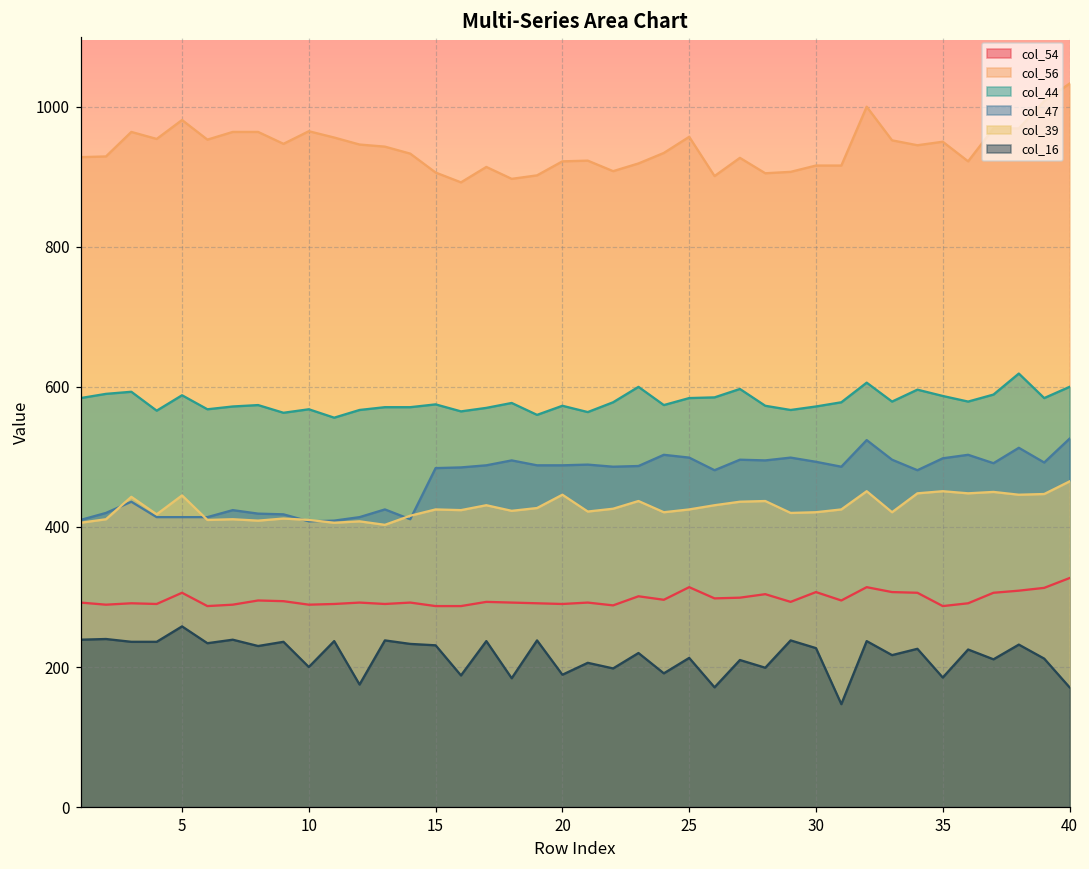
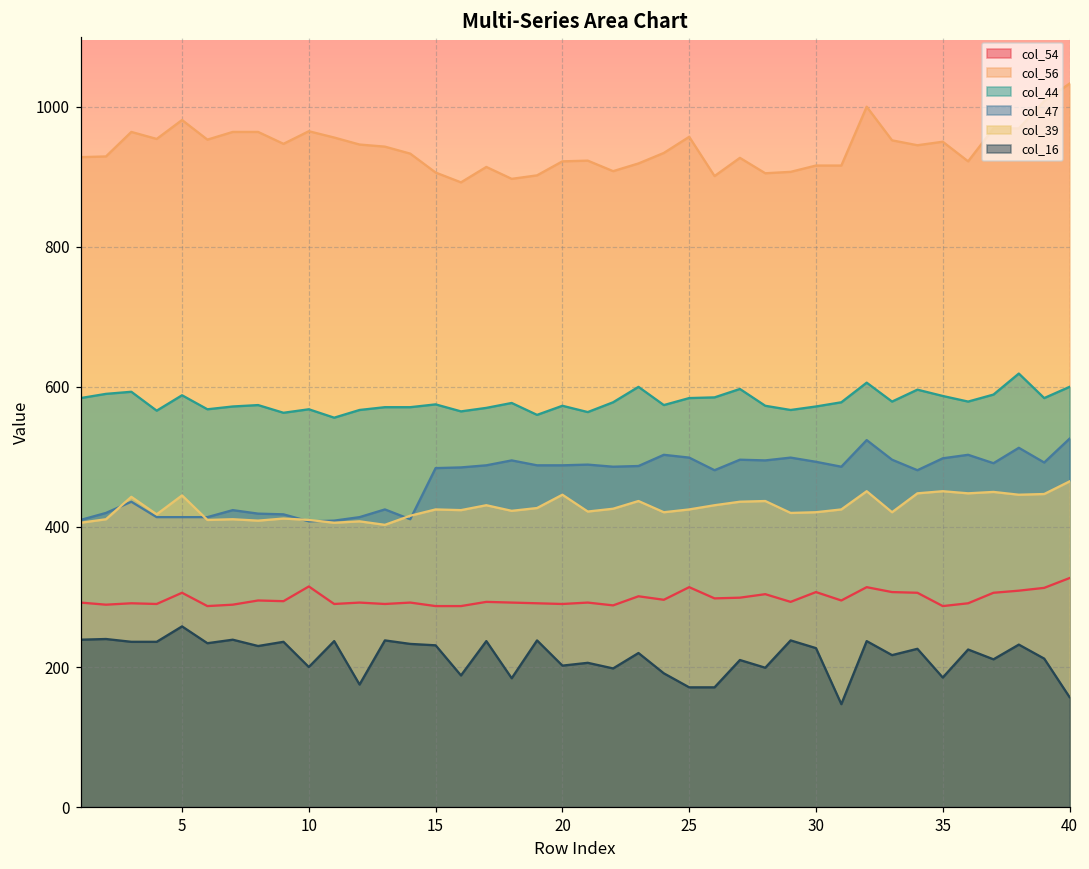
col_54, 10: 290 -> 320
col_16, 20: 190 -> 200
col_16, 25: 210 -> 170
col_16, 40: 170 -> 160
